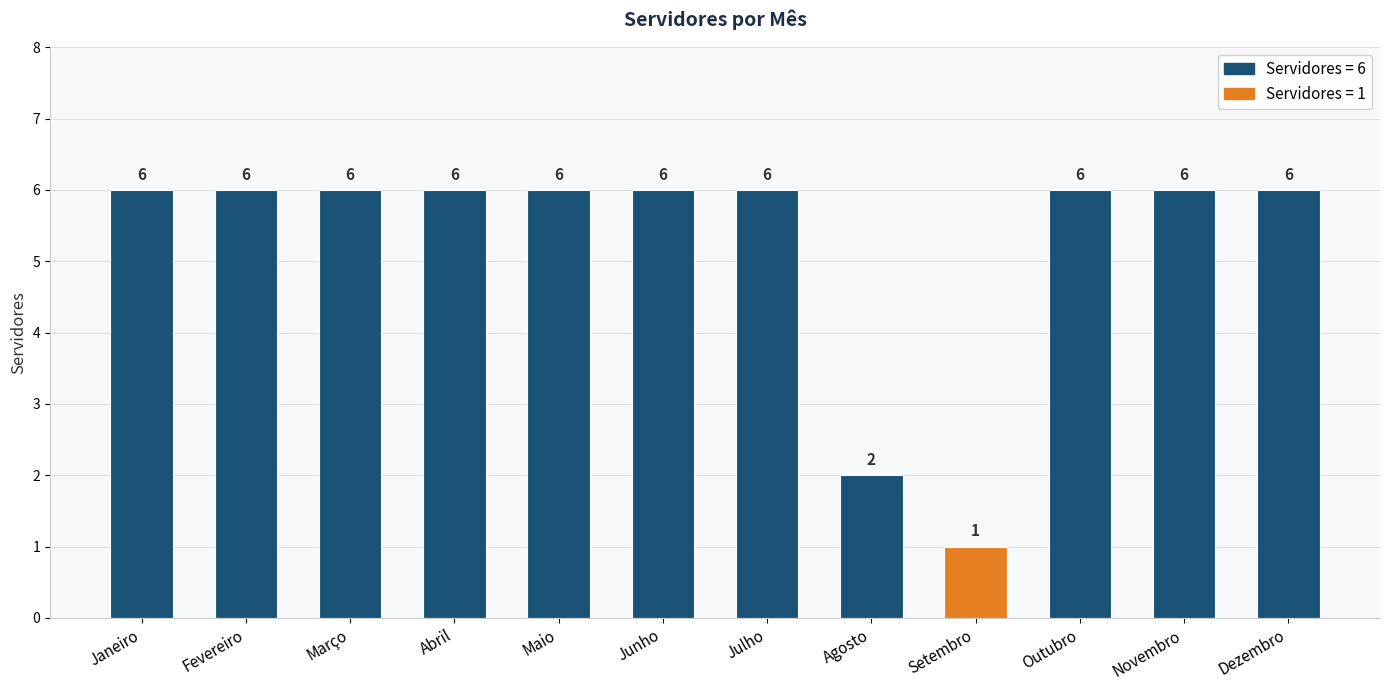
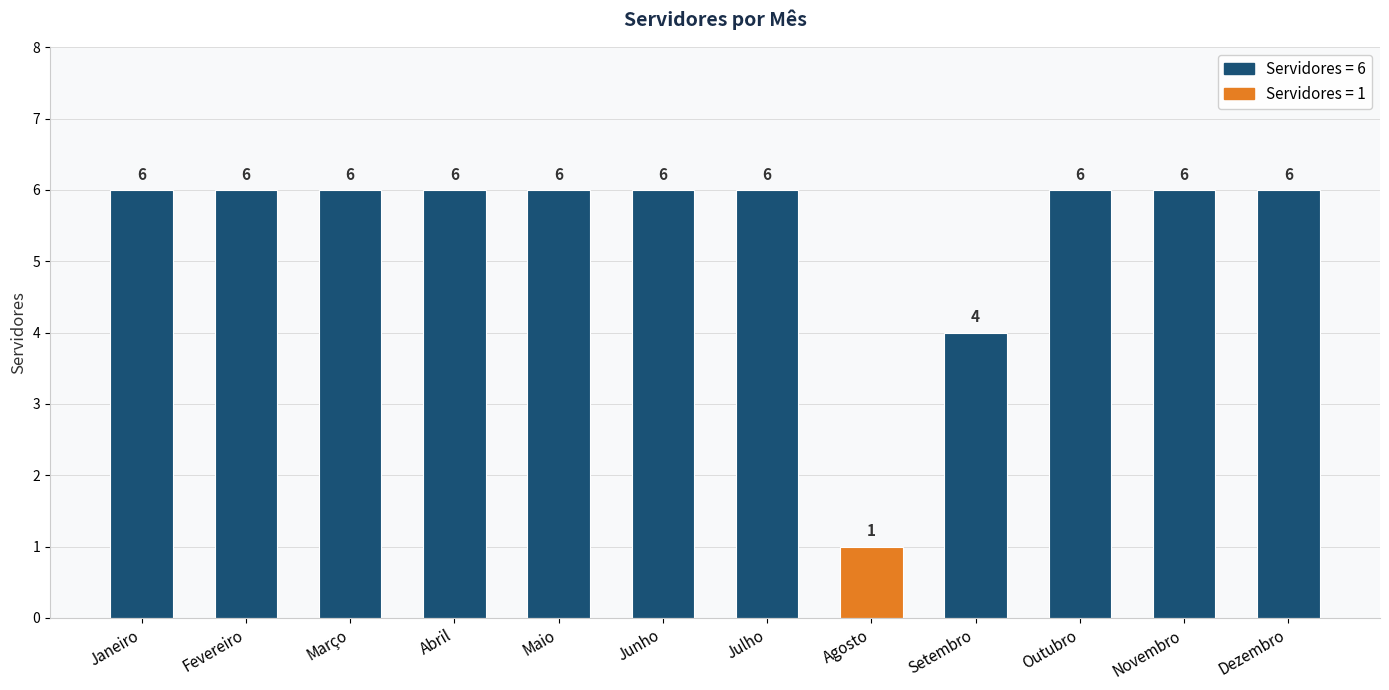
Agosto: 2 -> 1
Setembro: 1 -> 4
